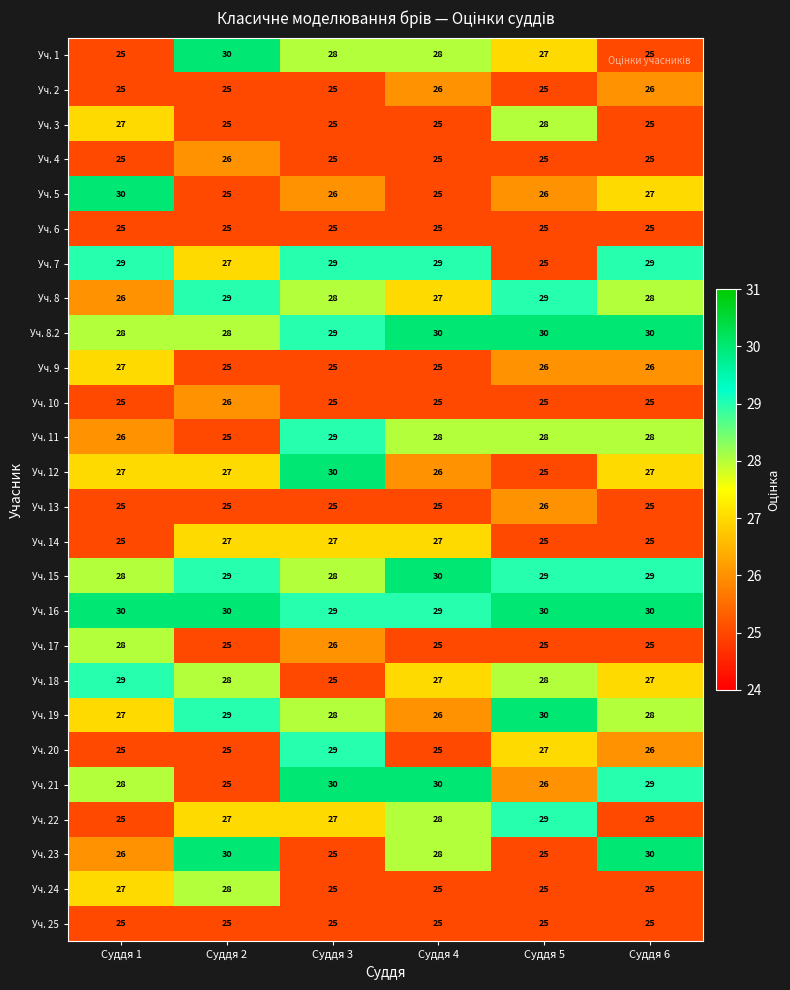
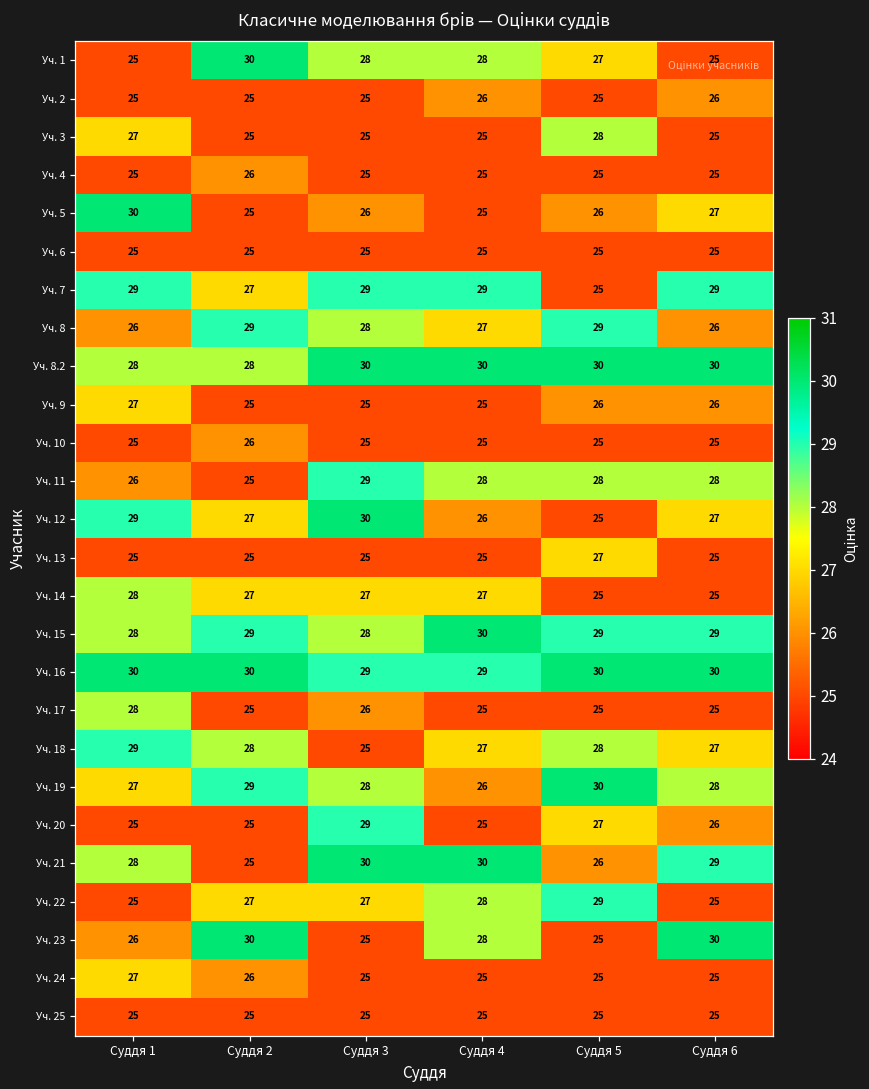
Уч. 8, Суддя 6: 28 -> 26
Уч. 8.2, Суддя 3: 29 -> 30
Уч. 12, Суддя 1: 27 -> 29
Уч. 13, Суддя 5: 26 -> 27
Уч. 14, Суддя 1: 25 -> 28
Уч. 24, Суддя 2: 28 -> 26
